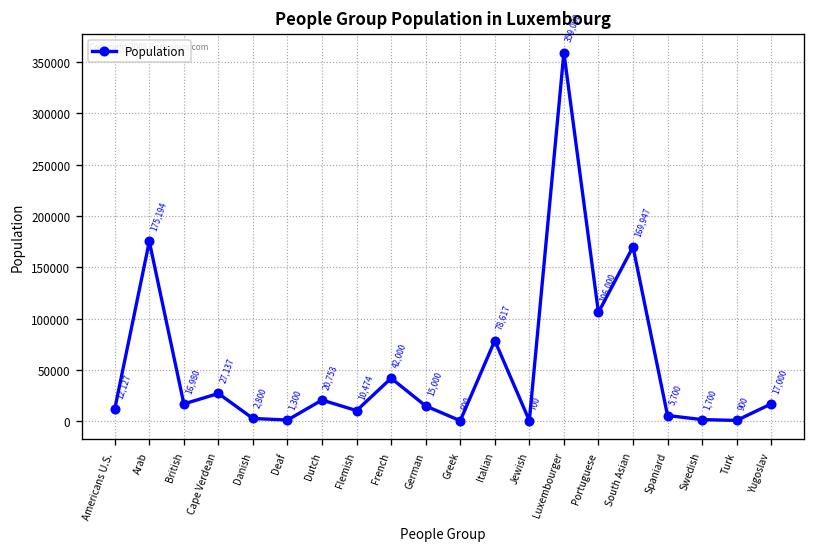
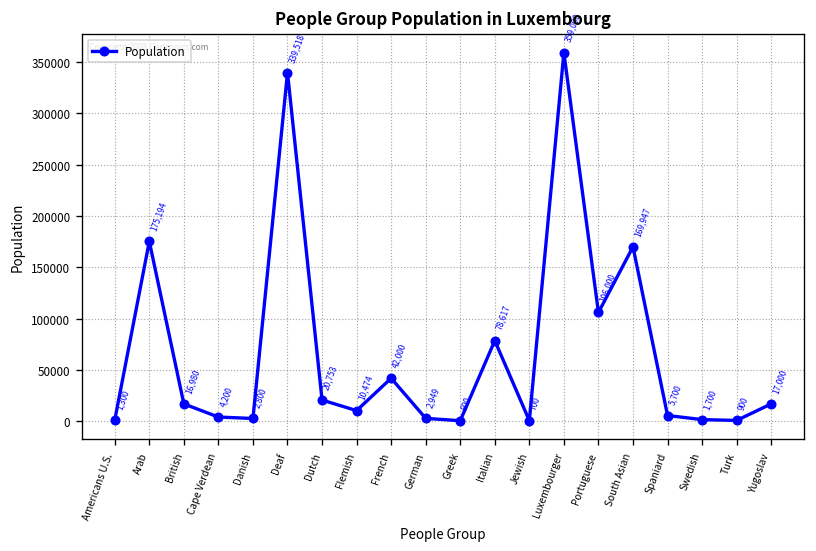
Americans U.S.: 12,127 -> 1,300
Cape Verdean: 27,137 -> 4,200
Deaf: 1,300 -> 339,518
German: 15,000 -> 2,949
